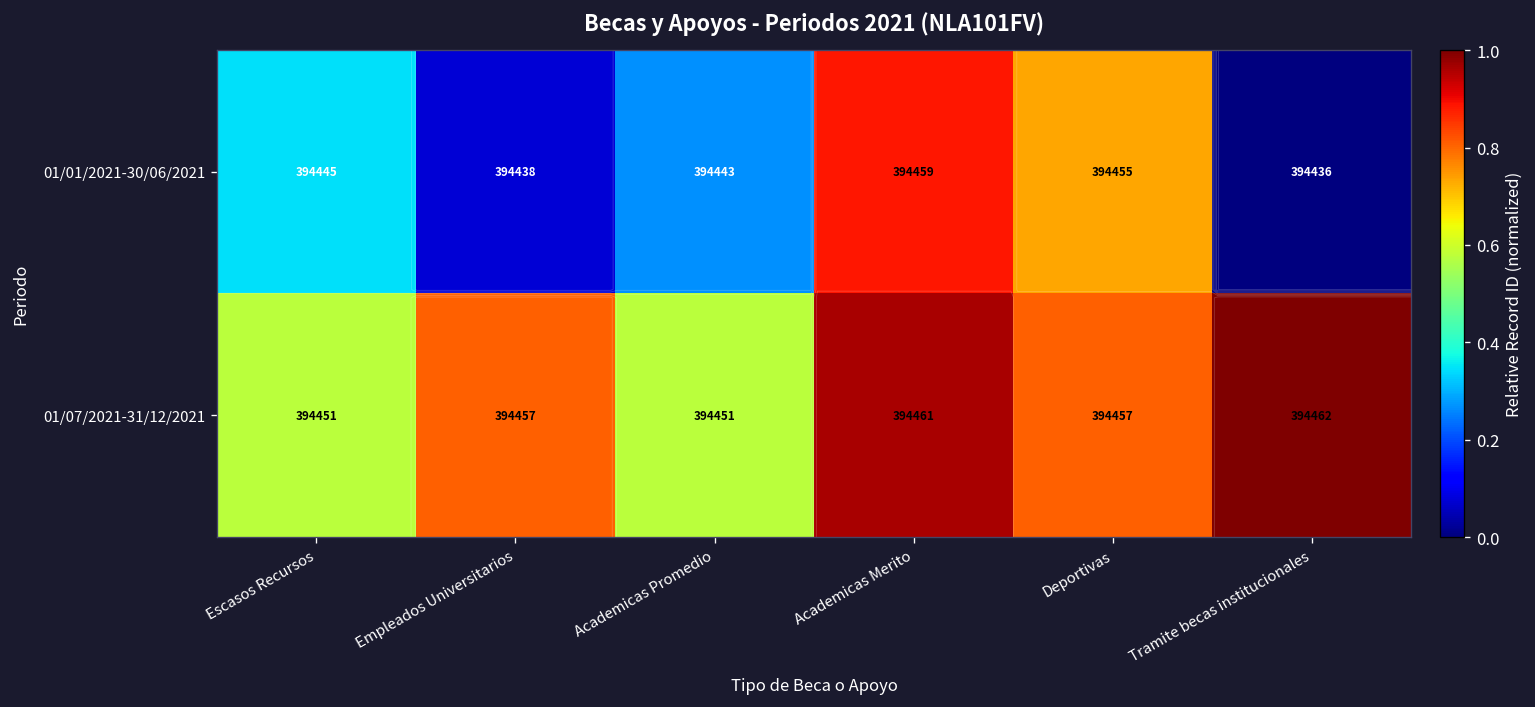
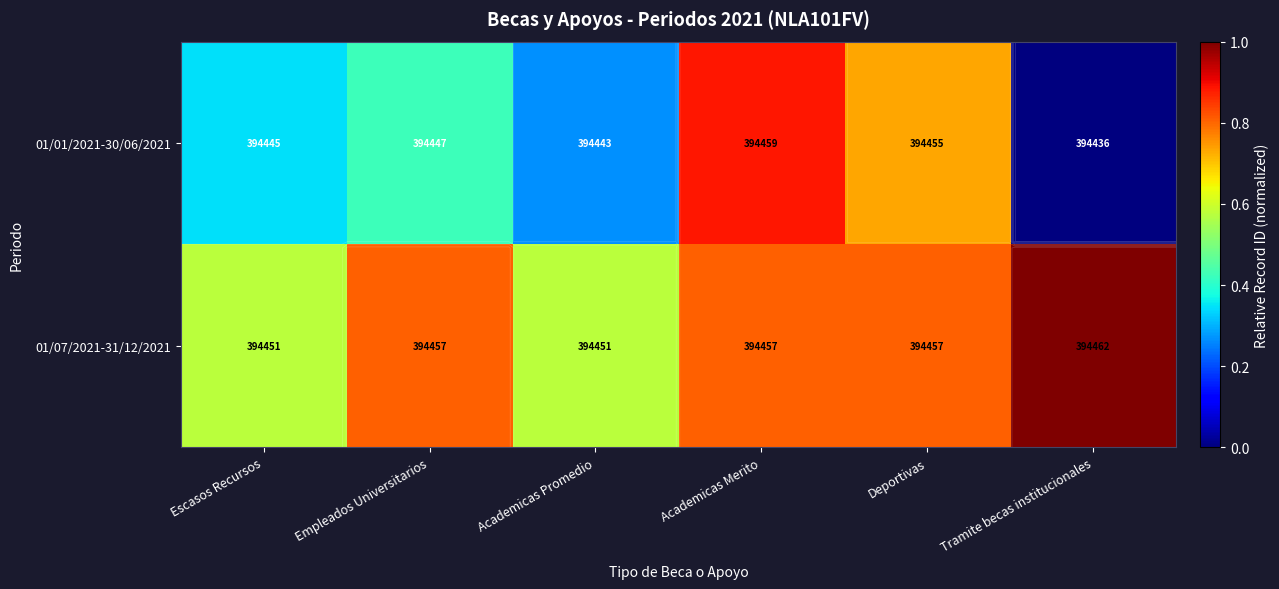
01/01/2021-30/06/2021, Empleados Universitarios: 394438 -> 394447
01/07/2021-31/12/2021, Academicas Merito: 394461 -> 394457
